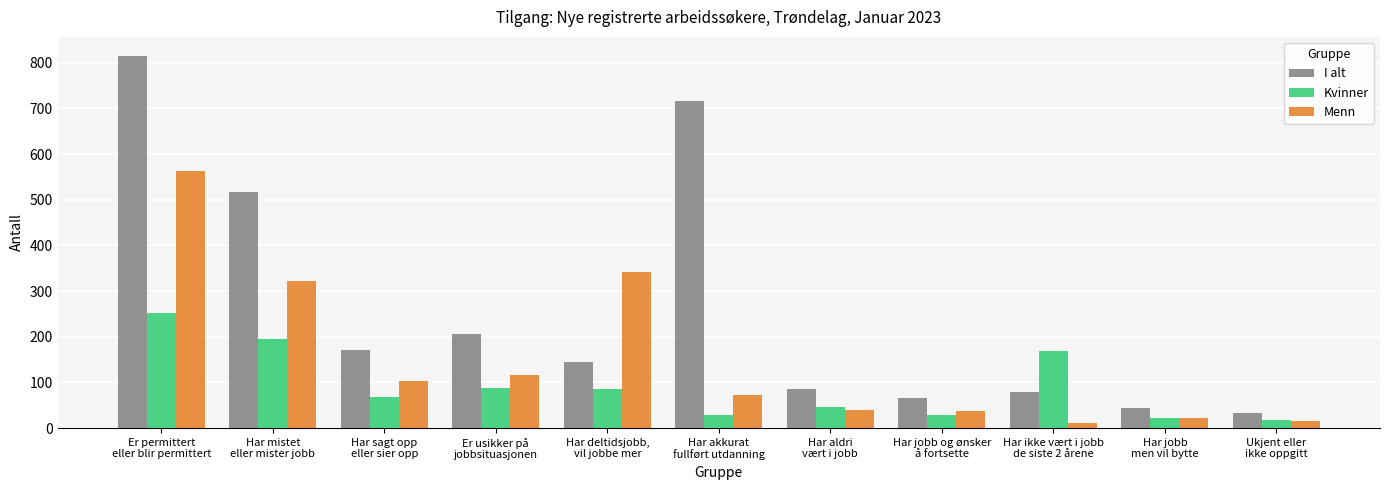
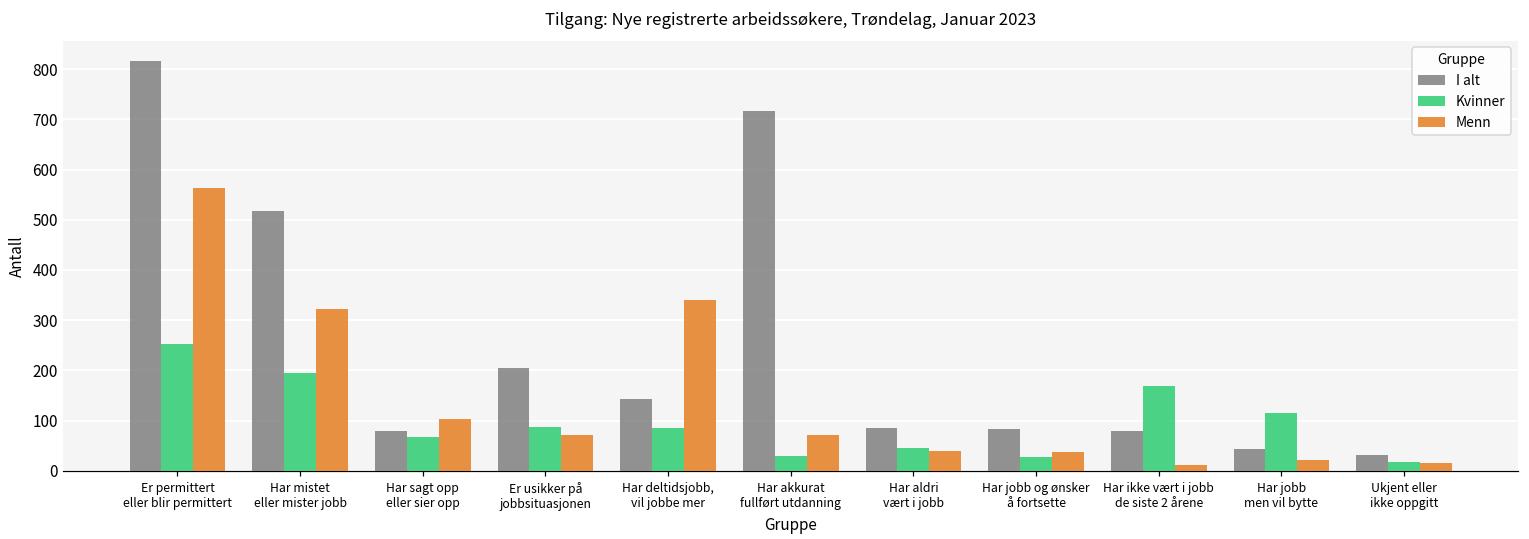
I alt, Har sagt opp eller sier opp: 170 -> 80
Menn, Er usikker på jobbsituasjonen: 120 -> 70
I alt, Har jobb og ønsker å fortsette: 70 -> 80
Kvinner, Har jobb men vil bytte: 20 -> 120
